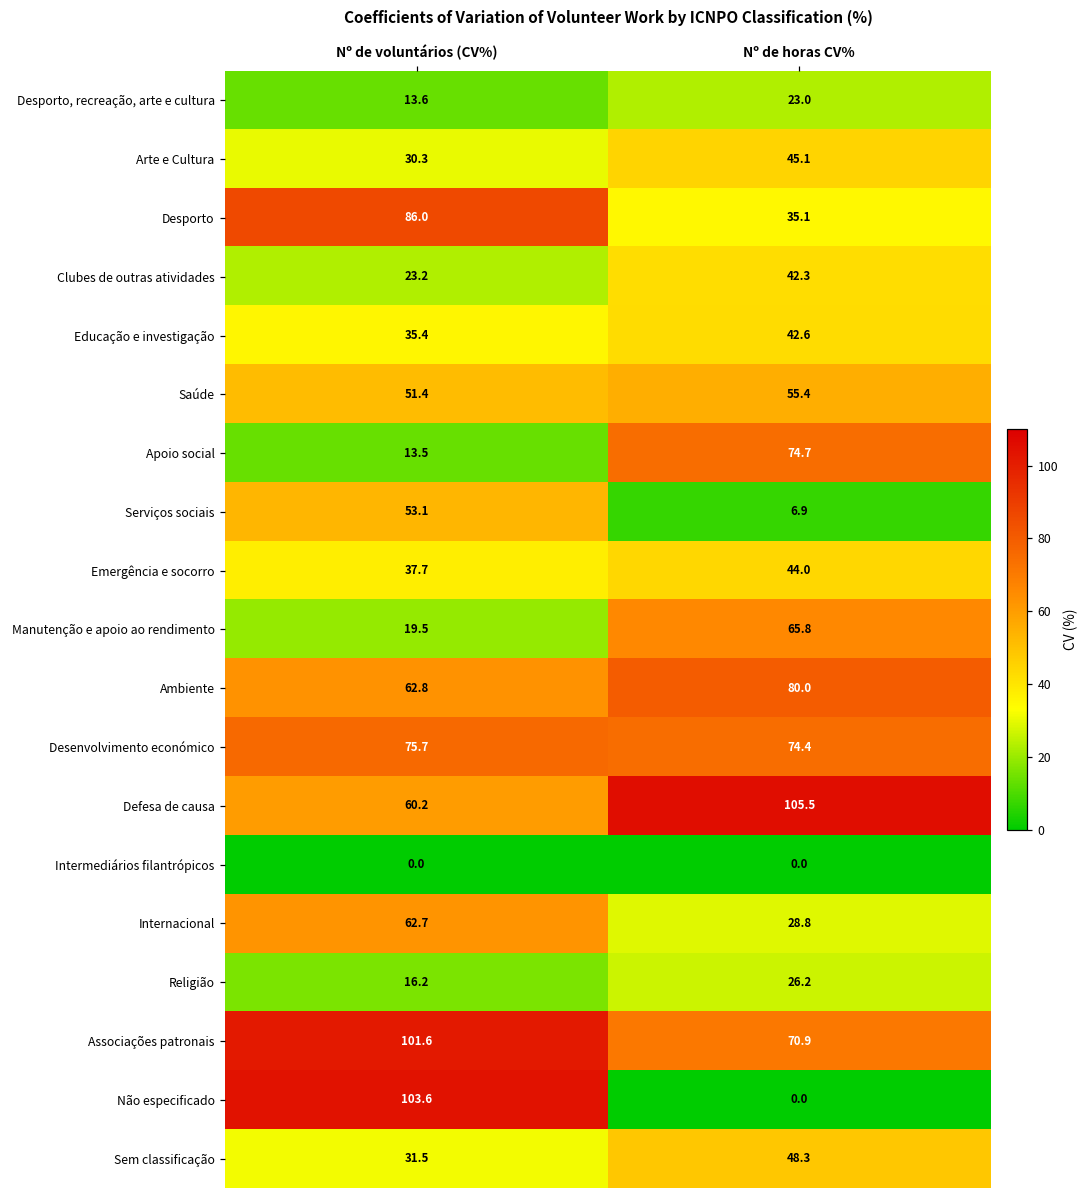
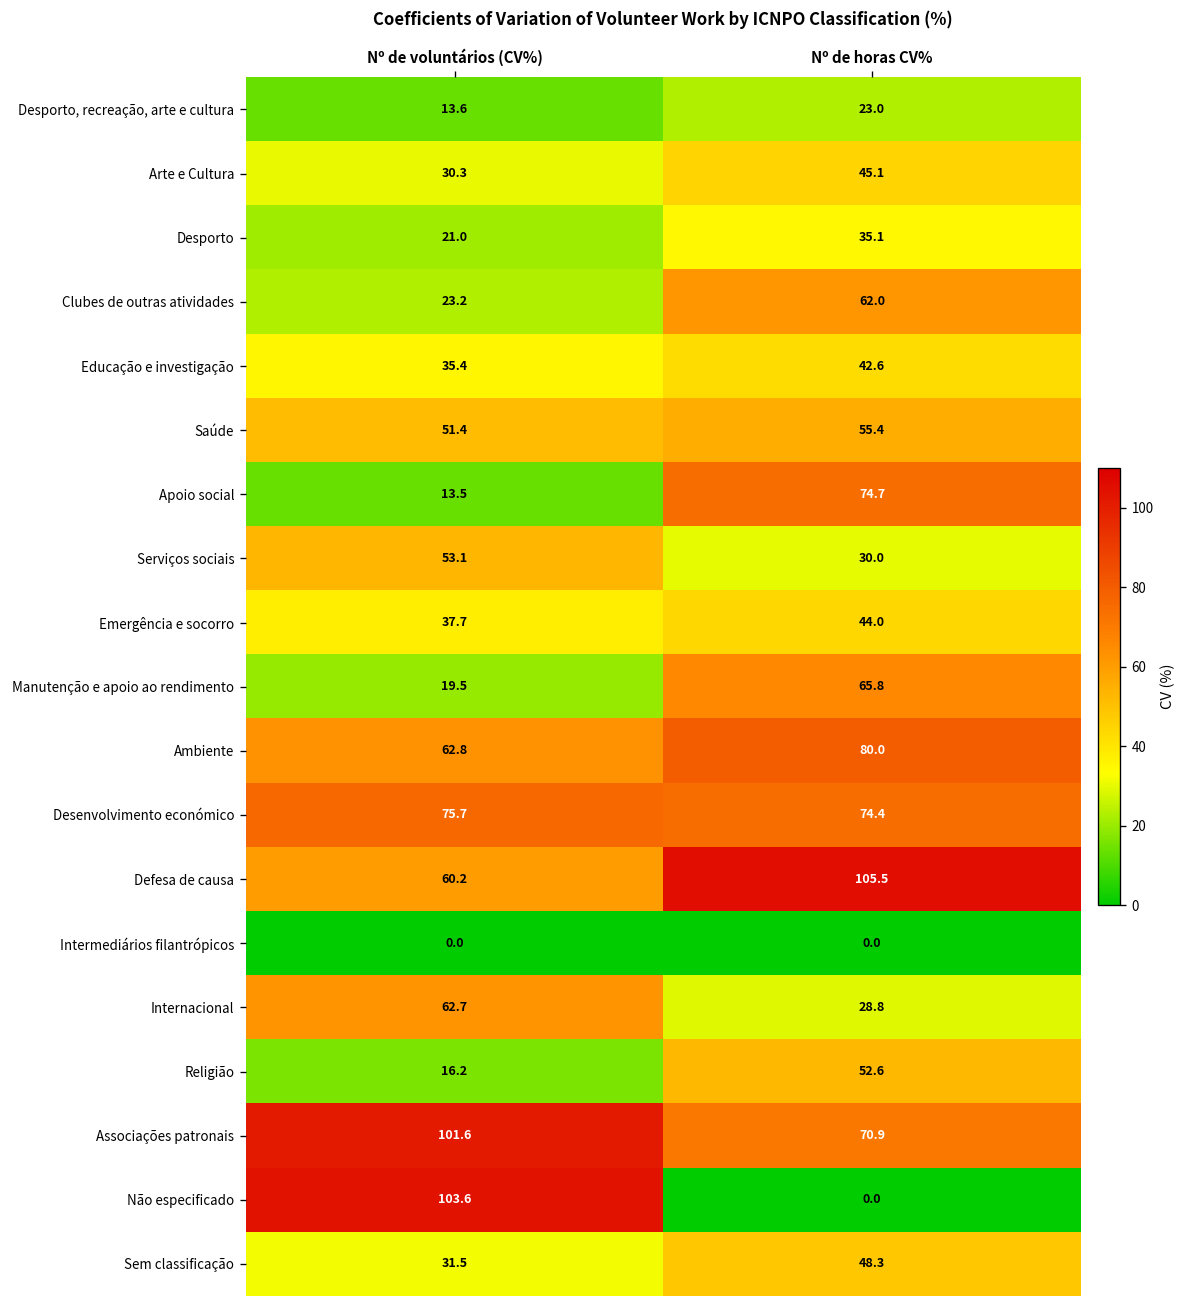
Desporto, Nº de voluntários (CV%): 86.0 -> 21.0
Clubes de outras atividades, Nº de horas CV%: 42.3 -> 62.0
Serviços sociais, Nº de horas CV%: 6.9 -> 30.0
Religião, Nº de horas CV%: 26.2 -> 52.6
